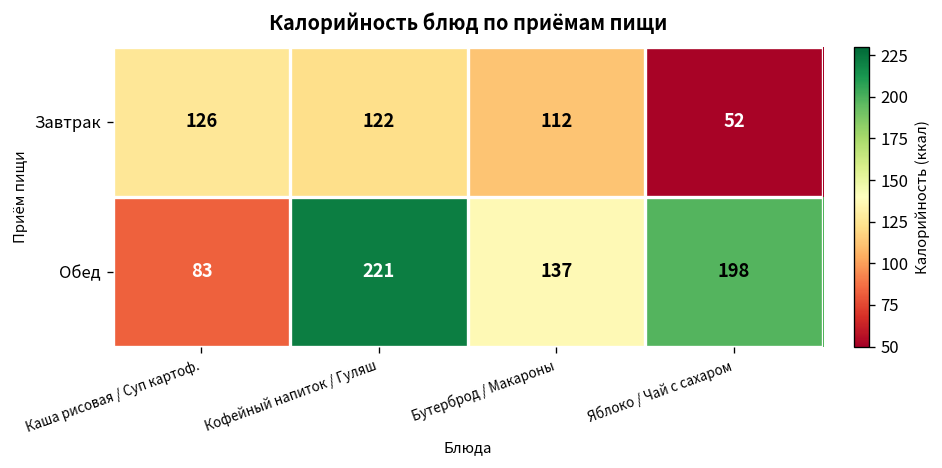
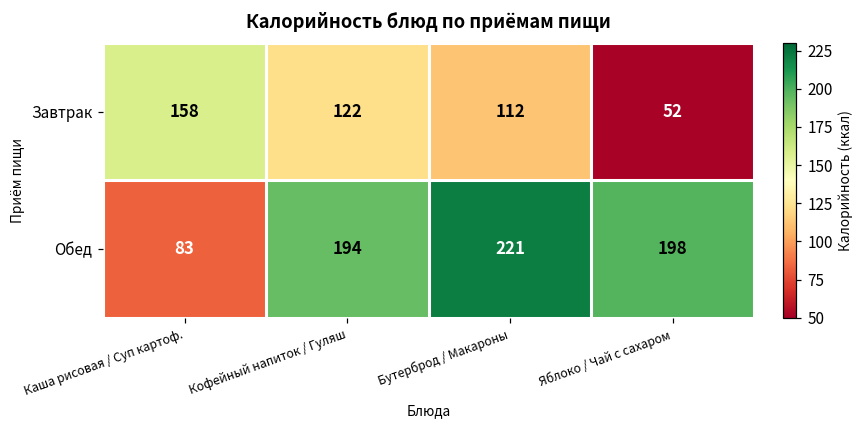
Завтрак, Каша рисовая / Суп картоф.: 126 -> 158
Обед, Кофейный напиток / Гуляш: 221 -> 194
Обед, Бутерброд / Макароны: 137 -> 221
